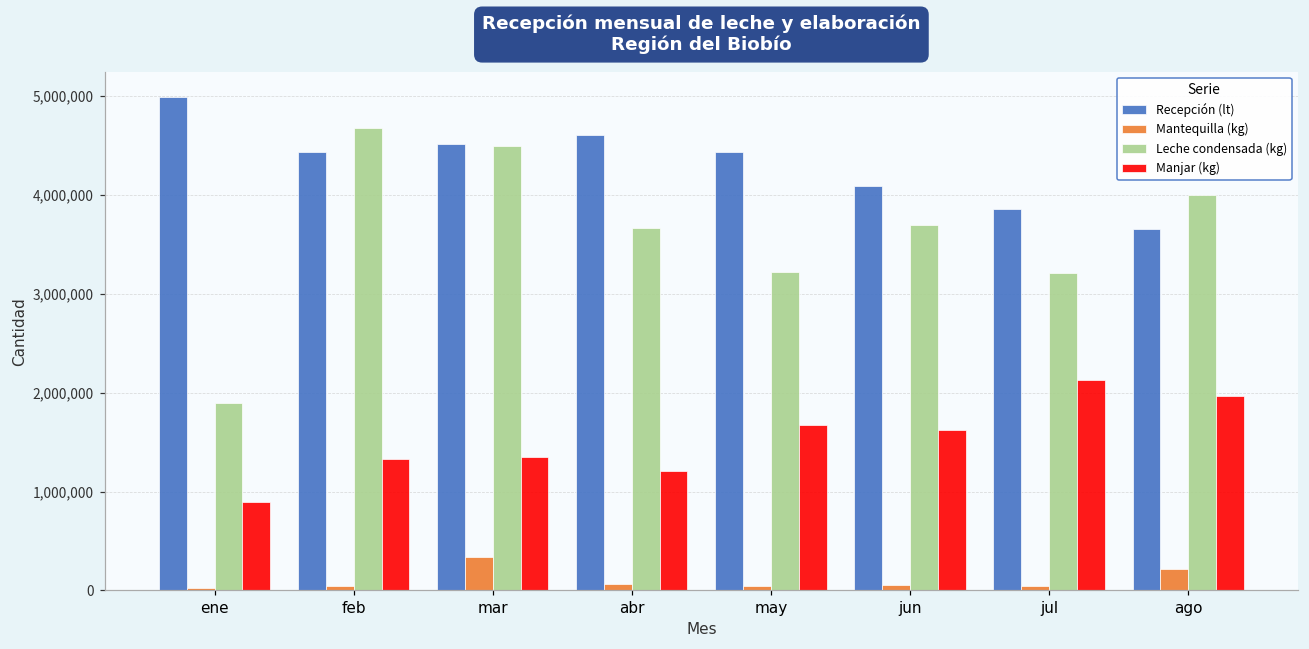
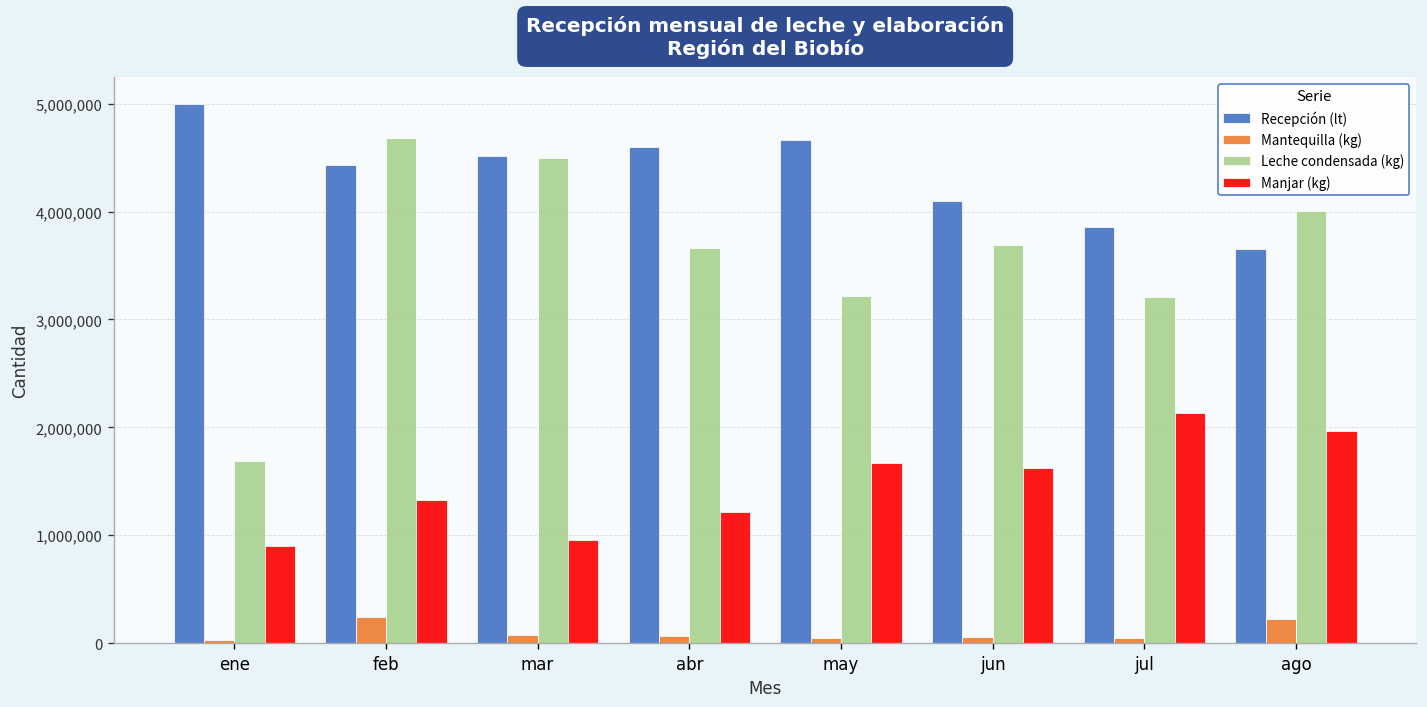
Leche condensada (kg), ene: 1,900,000 -> 1,700,000
Mantequilla (kg), feb: 0 -> 200,000
Mantequilla (kg), mar: 300,000 -> 100,000
Manjar (kg), mar: 1,300,000 -> 1,000,000
Recepción (lt), may: 4,400,000 -> 4,700,000
